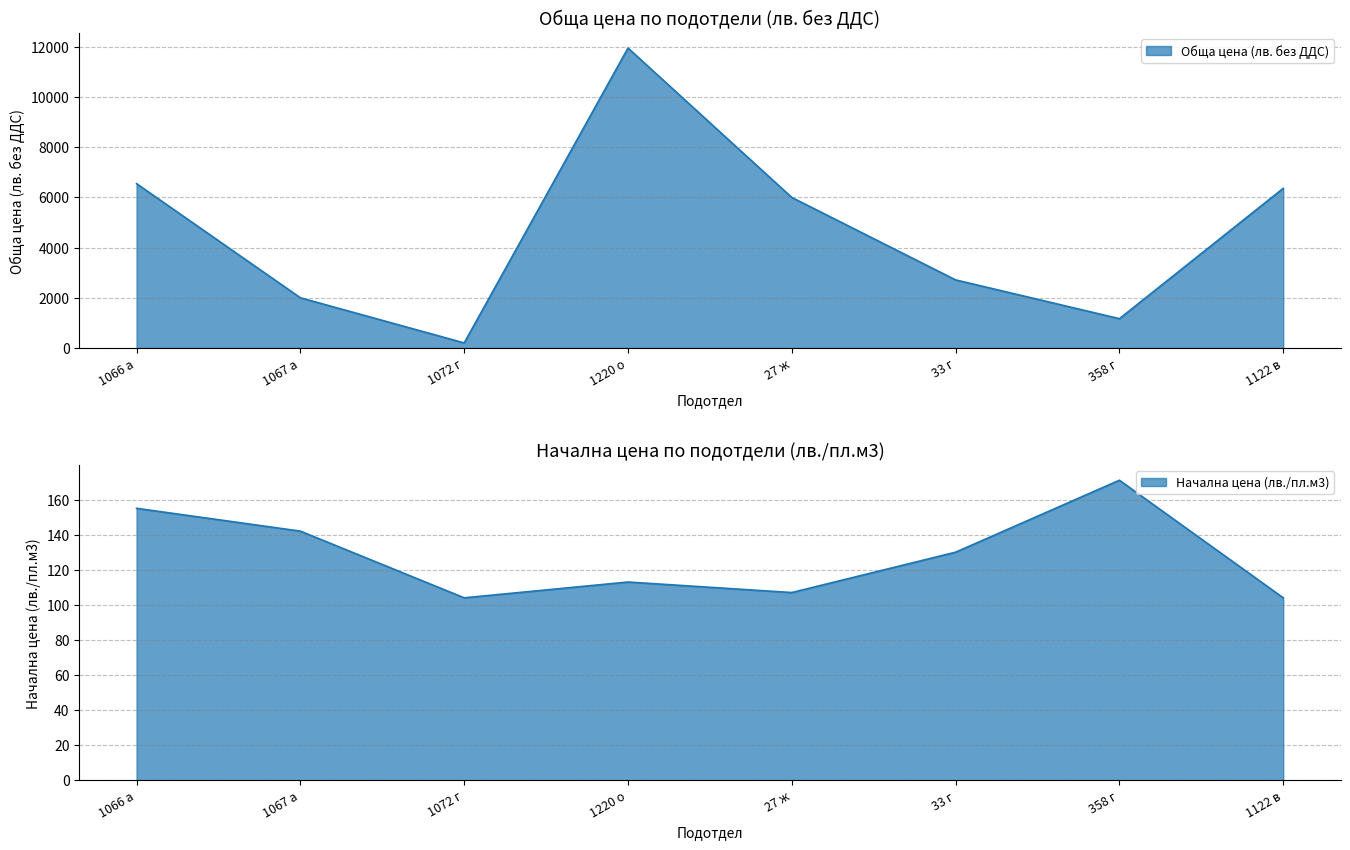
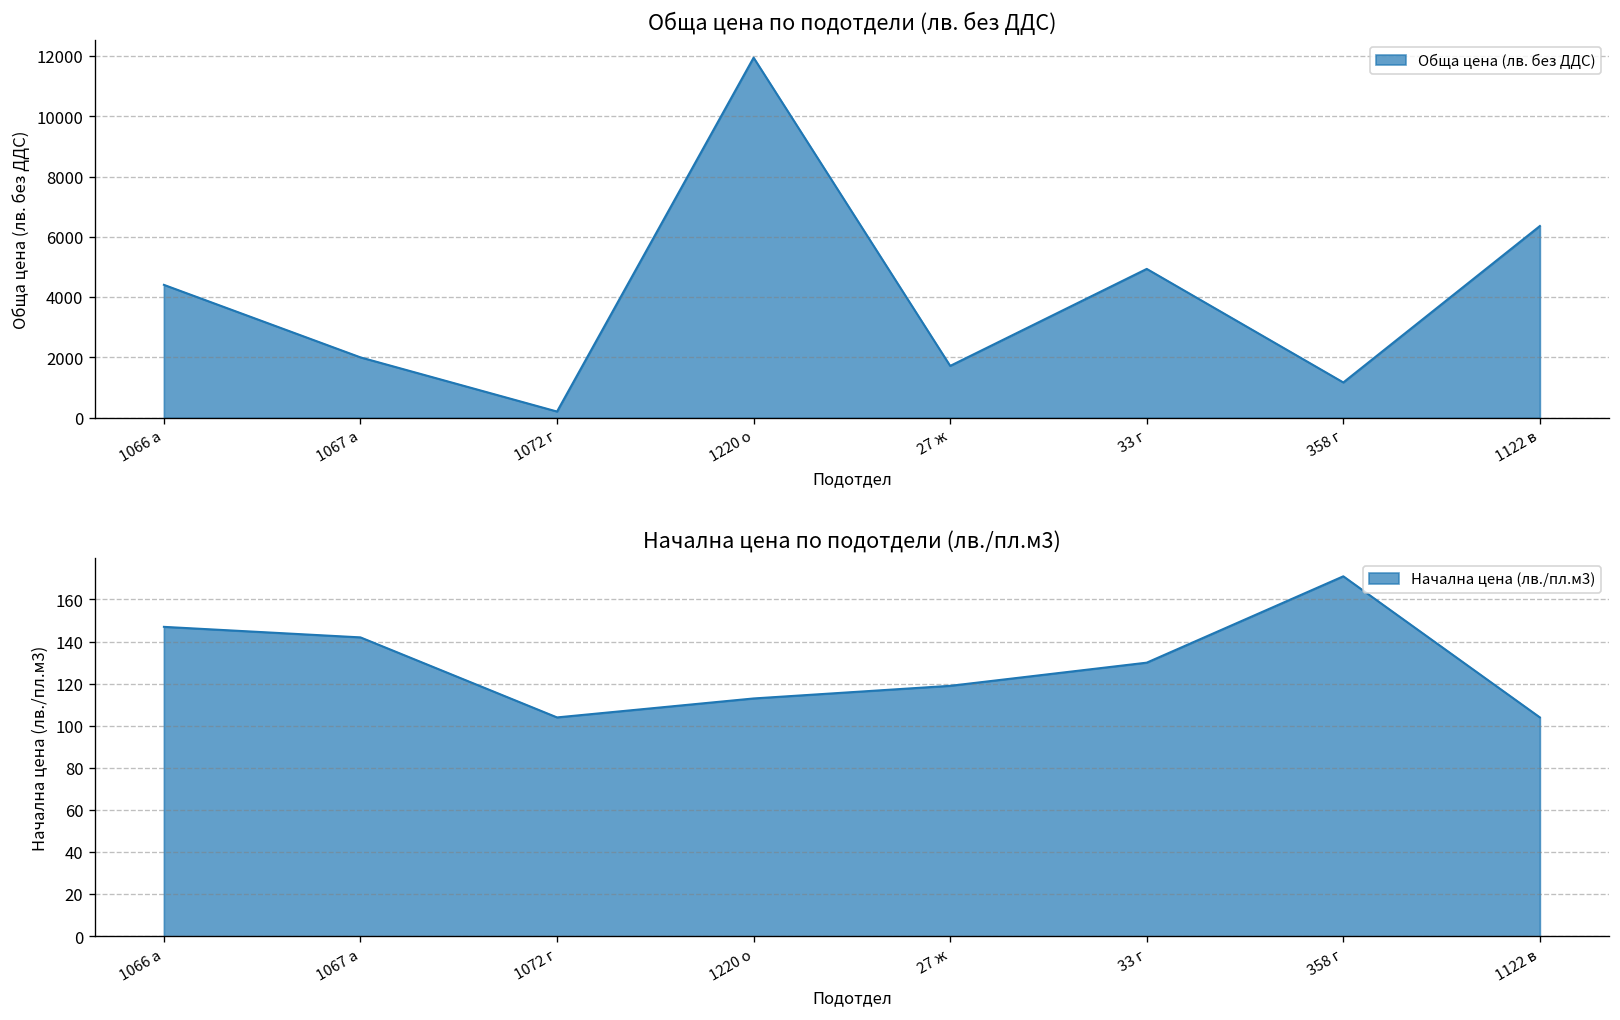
Обща цена по подотдели (лв. без ДДС), 1066 а: 6500 -> 4400
Обща цена по подотдели (лв. без ДДС), 27 ж: 6000 -> 1700
Обща цена по подотдели (лв. без ДДС), 33 г: 2700 -> 4900
Начална цена по подотдели (лв./пл.м3), 1066 а: 155 -> 147
Начална цена по подотдели (лв./пл.м3), 27 ж: 107 -> 119
